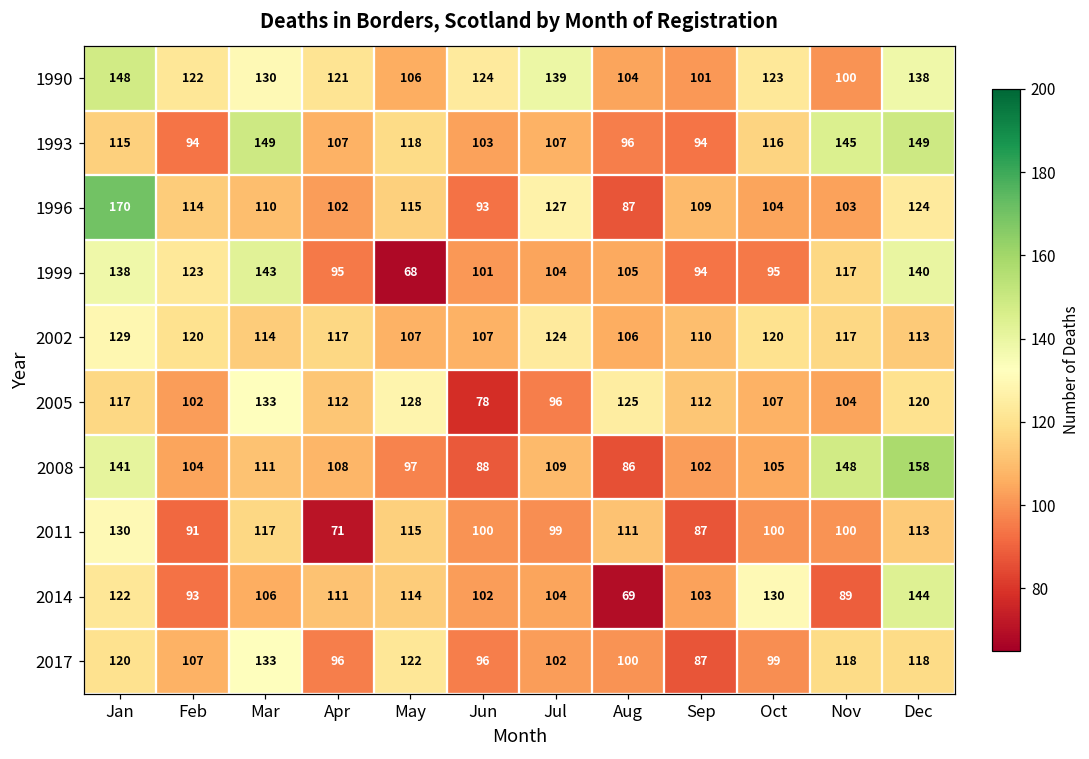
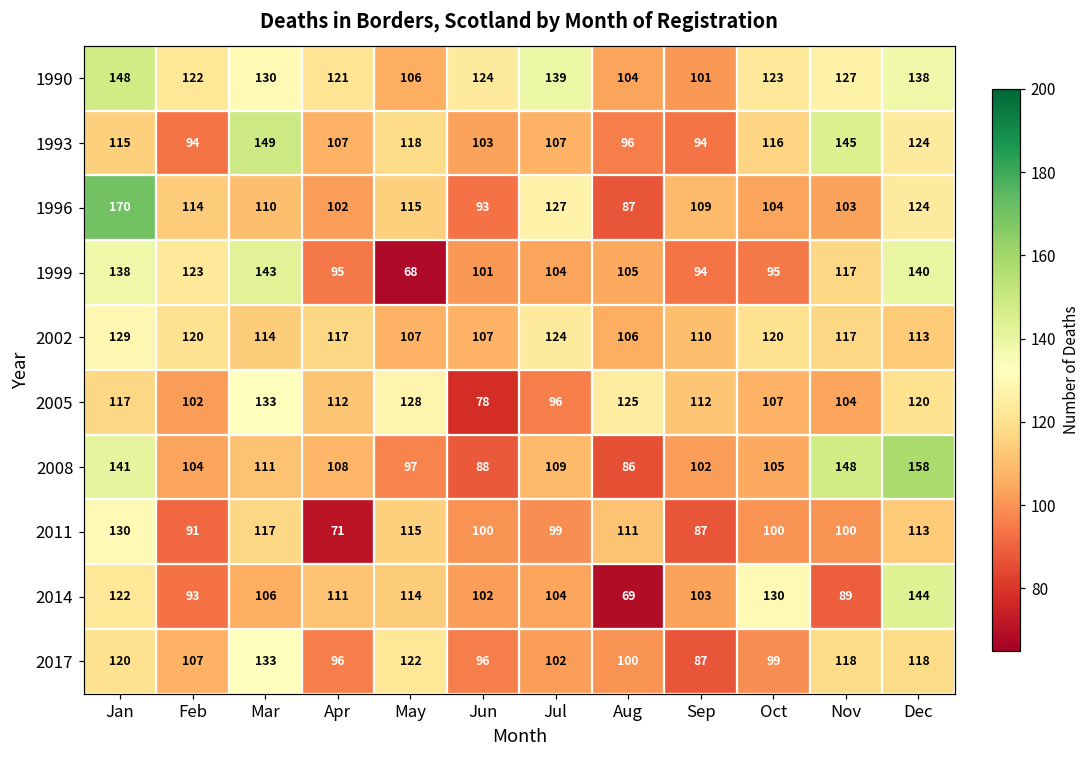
1990, Nov: 100 -> 127
1993, Dec: 149 -> 124
